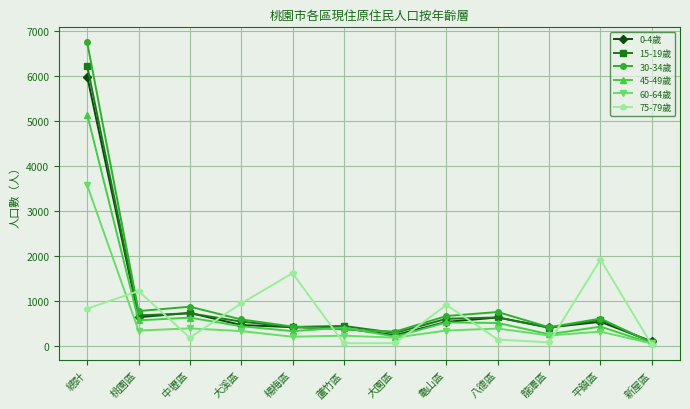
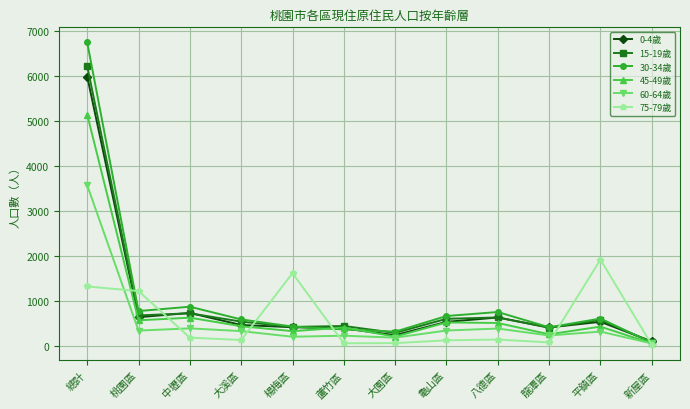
75-79歲, 總計: 800 -> 1300
75-79歲, 大溪區: 900 -> 100
75-79歲, 龜山區: 900 -> 100
